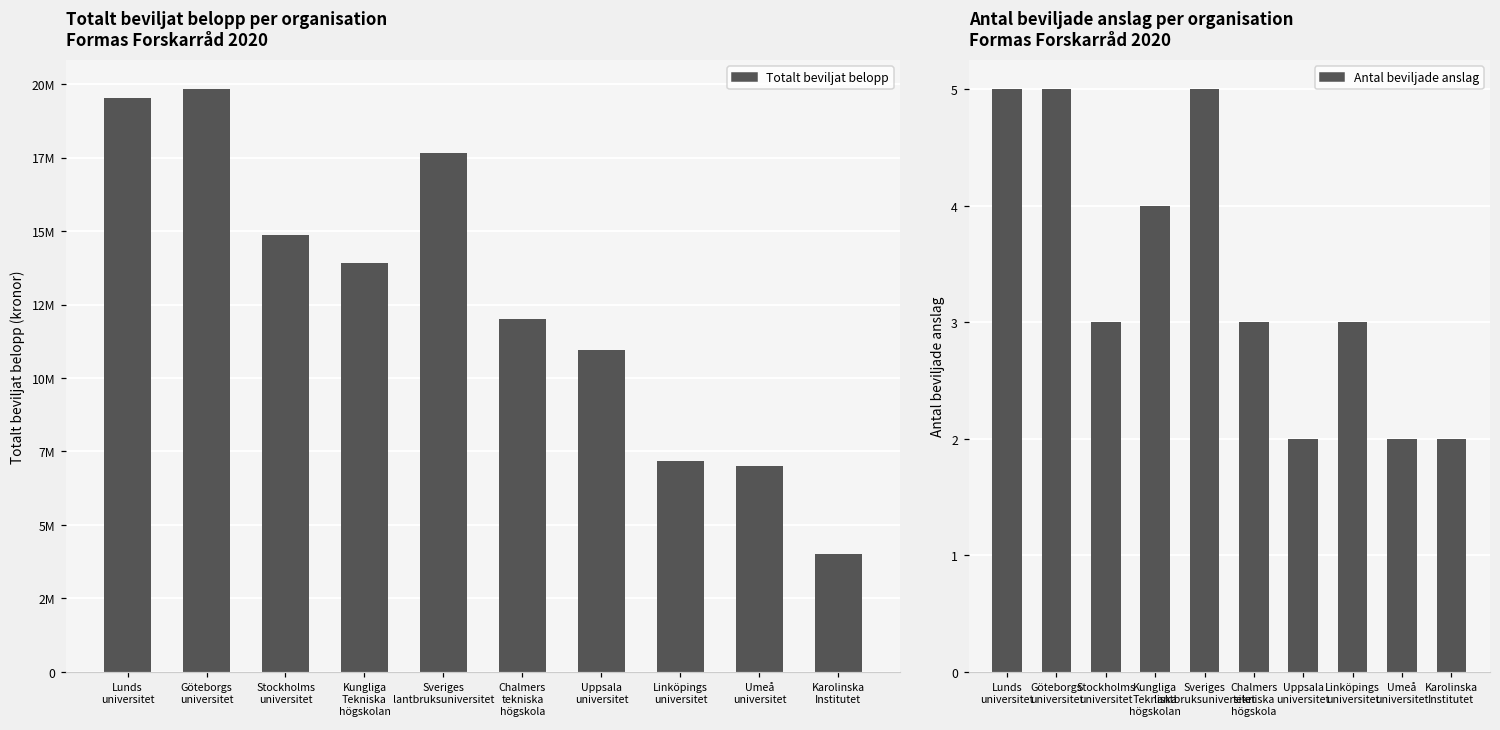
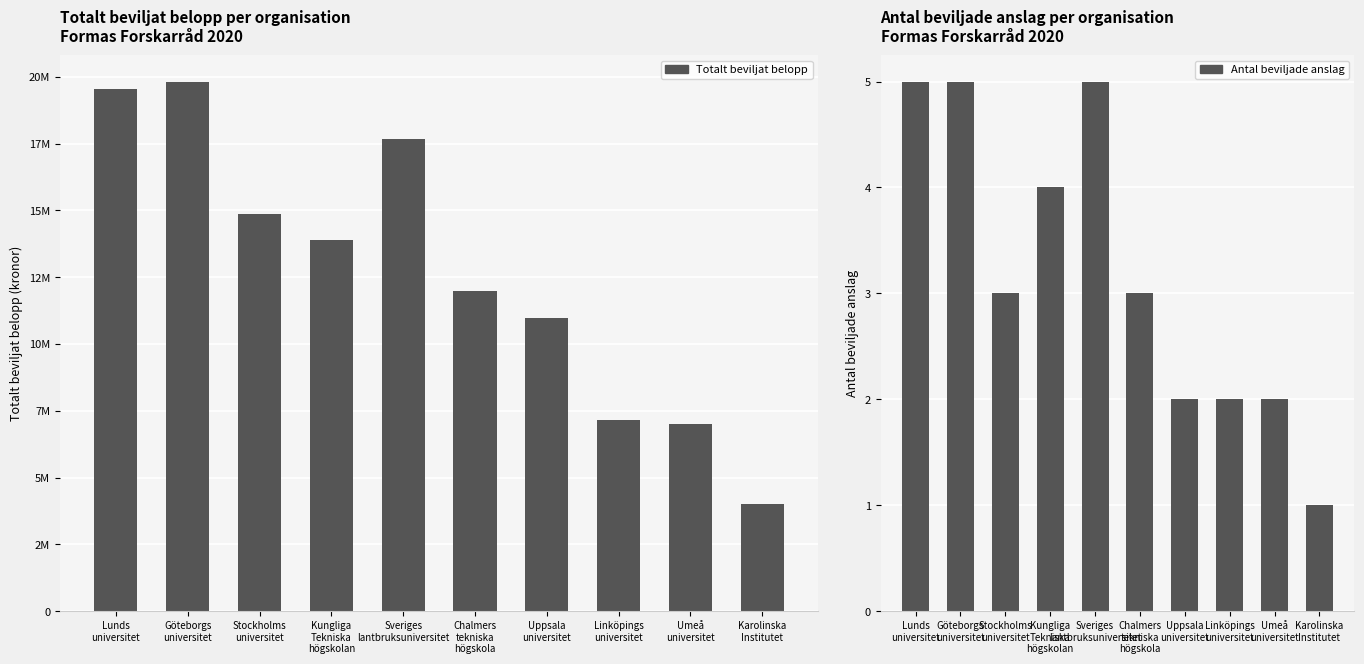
Antal beviljade anslag per organisation Formas Forskarråd 2020, Linköpings universitet: 3 -> 2
Antal beviljade anslag per organisation Formas Forskarråd 2020, Karolinska Institutet: 2 -> 1
